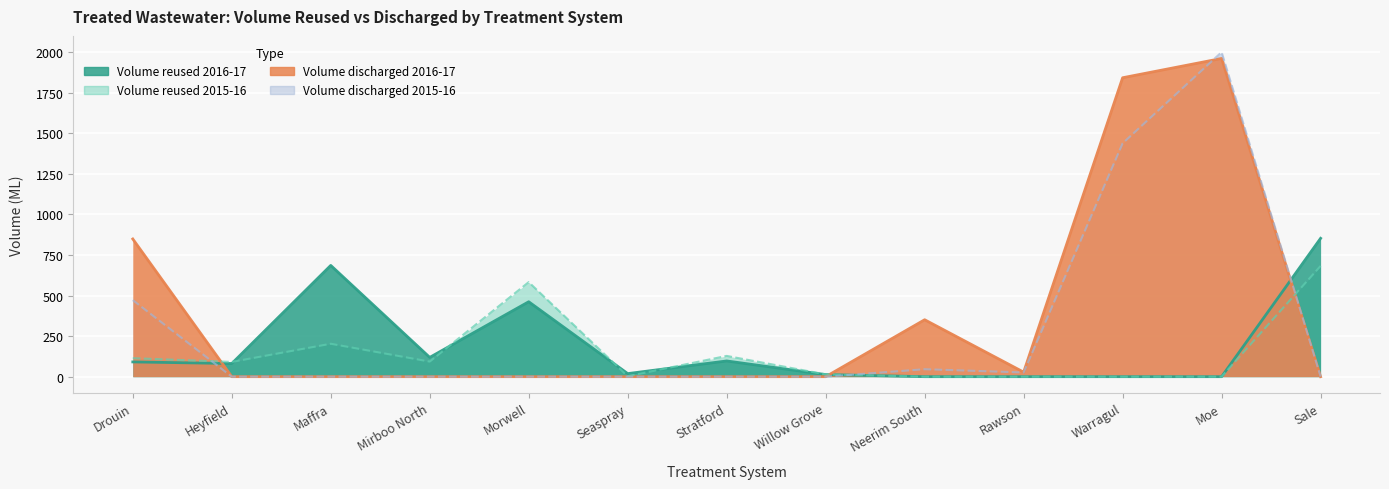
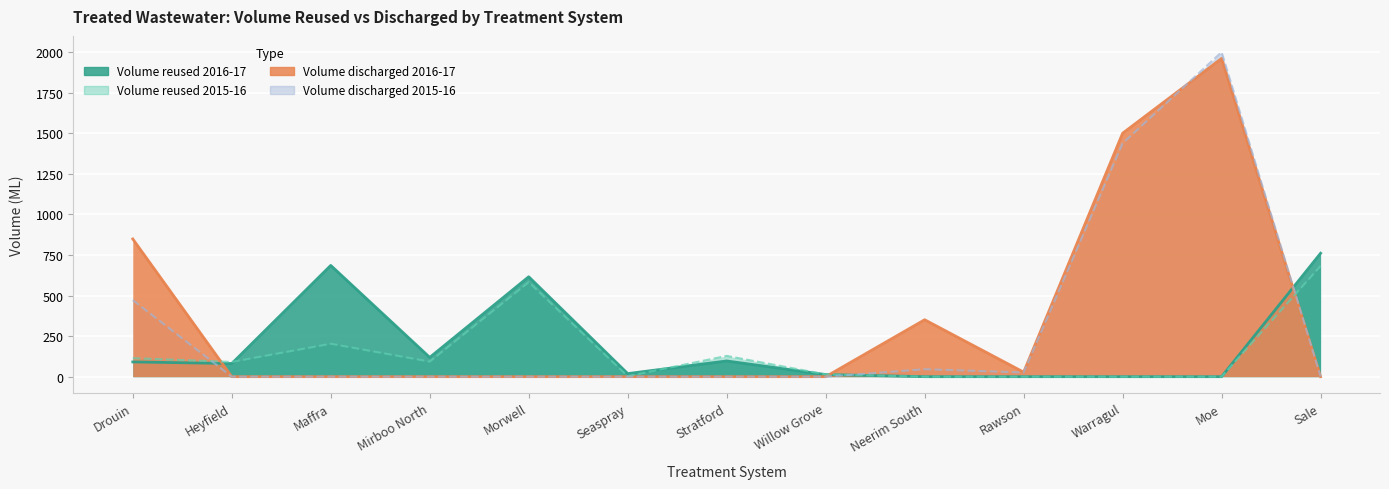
Volume reused 2016-17, Morwell: 460 -> 620
Volume discharged 2016-17, Warragul: 1840 -> 1500
Volume reused 2016-17, Sale: 850 -> 760
